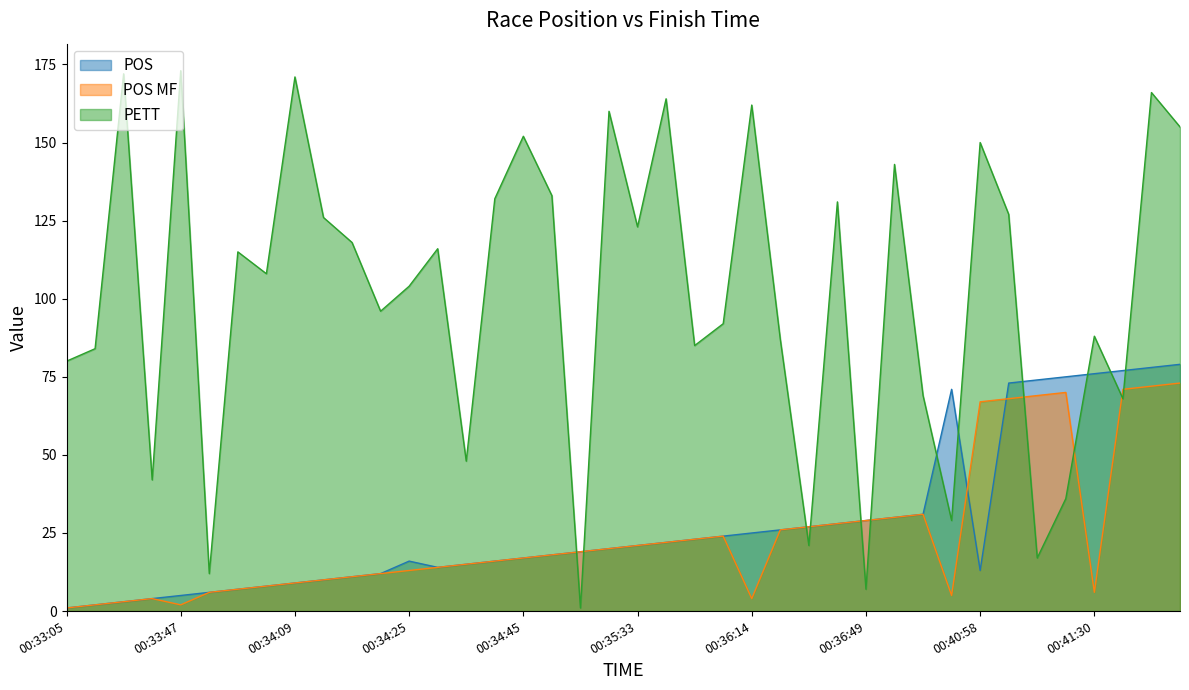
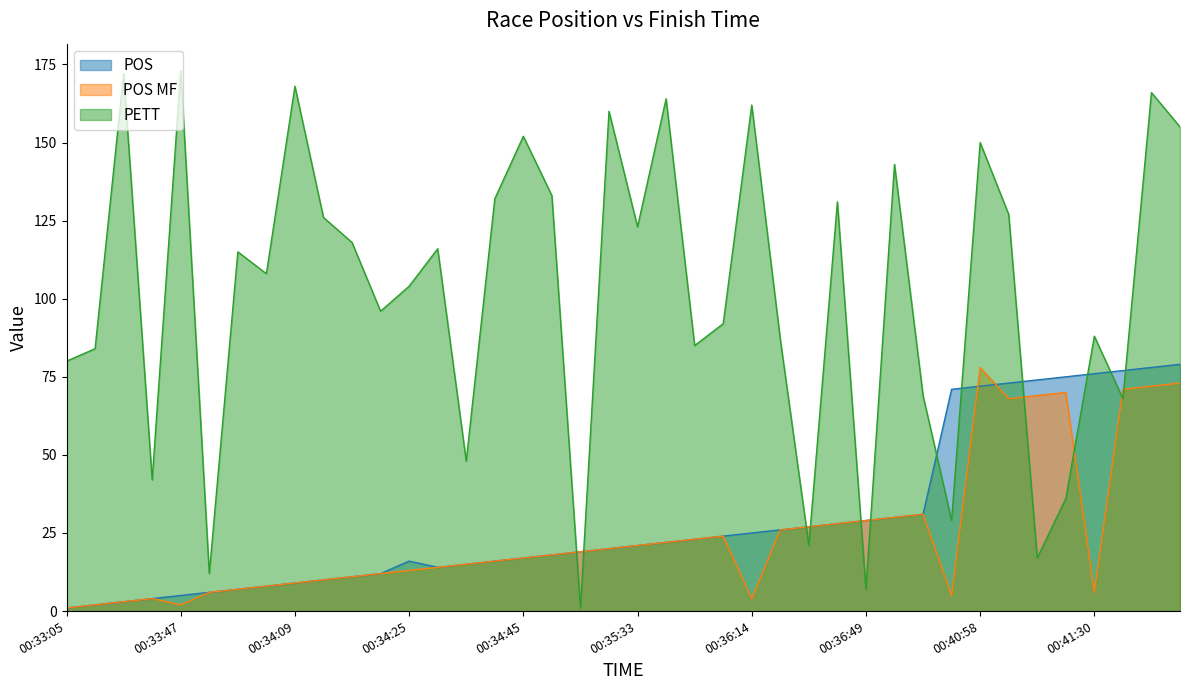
PETT, 00:34:09: 171 -> 168
POS, 00:40:58: 13 -> 72
POS MF, 00:40:58: 67 -> 78
